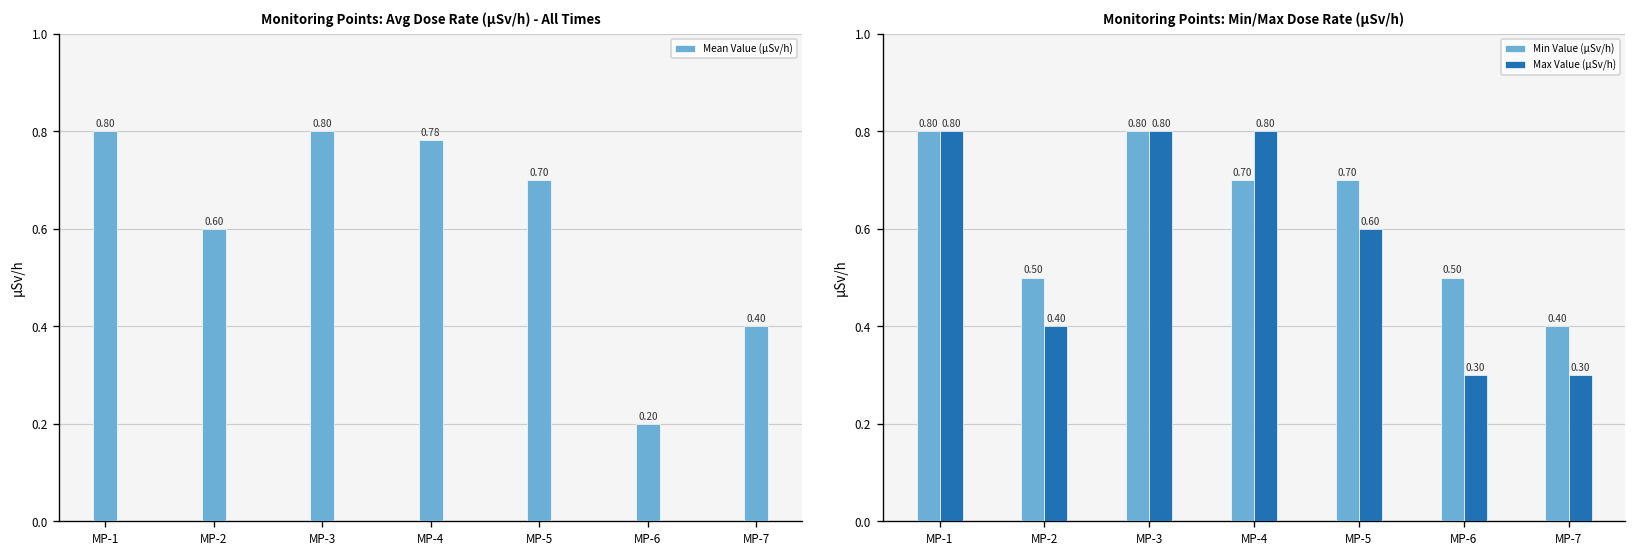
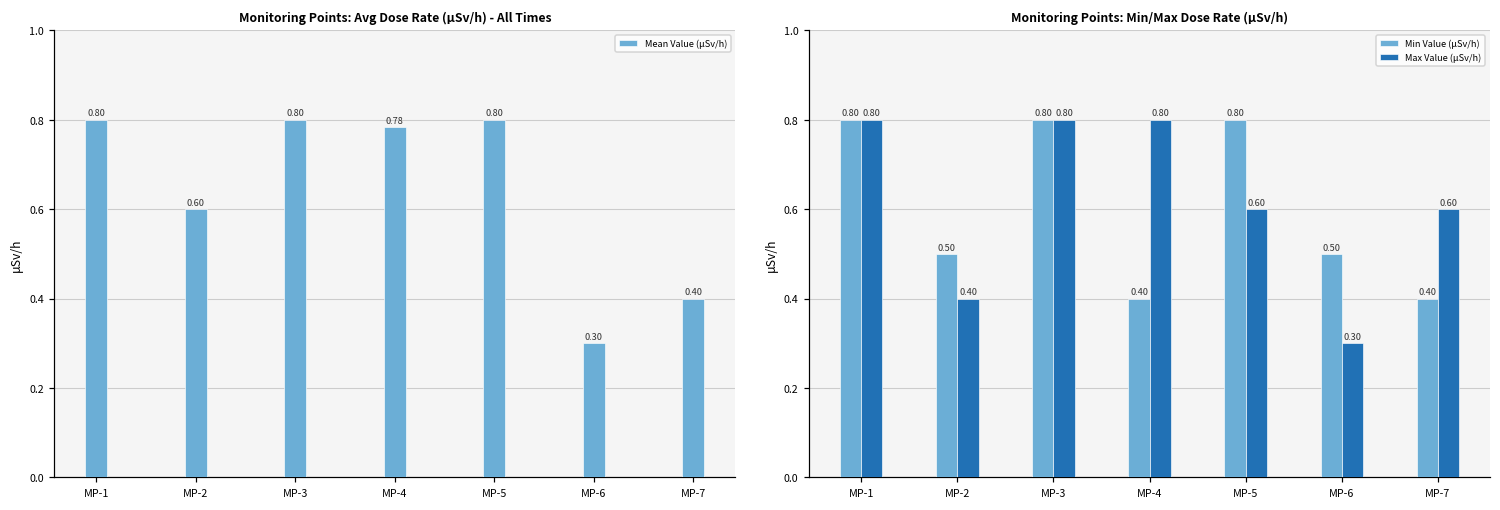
Monitoring Points: Avg Dose Rate (μSv/h) - All Times, MP-5: 0.70 -> 0.80
Monitoring Points: Avg Dose Rate (μSv/h) - All Times, MP-6: 0.20 -> 0.30
Monitoring Points: Min/Max Dose Rate (μSv/h), Min Value (μSv/h), MP-4: 0.70 -> 0.40
Monitoring Points: Min/Max Dose Rate (μSv/h), Min Value (μSv/h), MP-5: 0.70 -> 0.80
Monitoring Points: Min/Max Dose Rate (μSv/h), Max Value (μSv/h), MP-7: 0.30 -> 0.60
